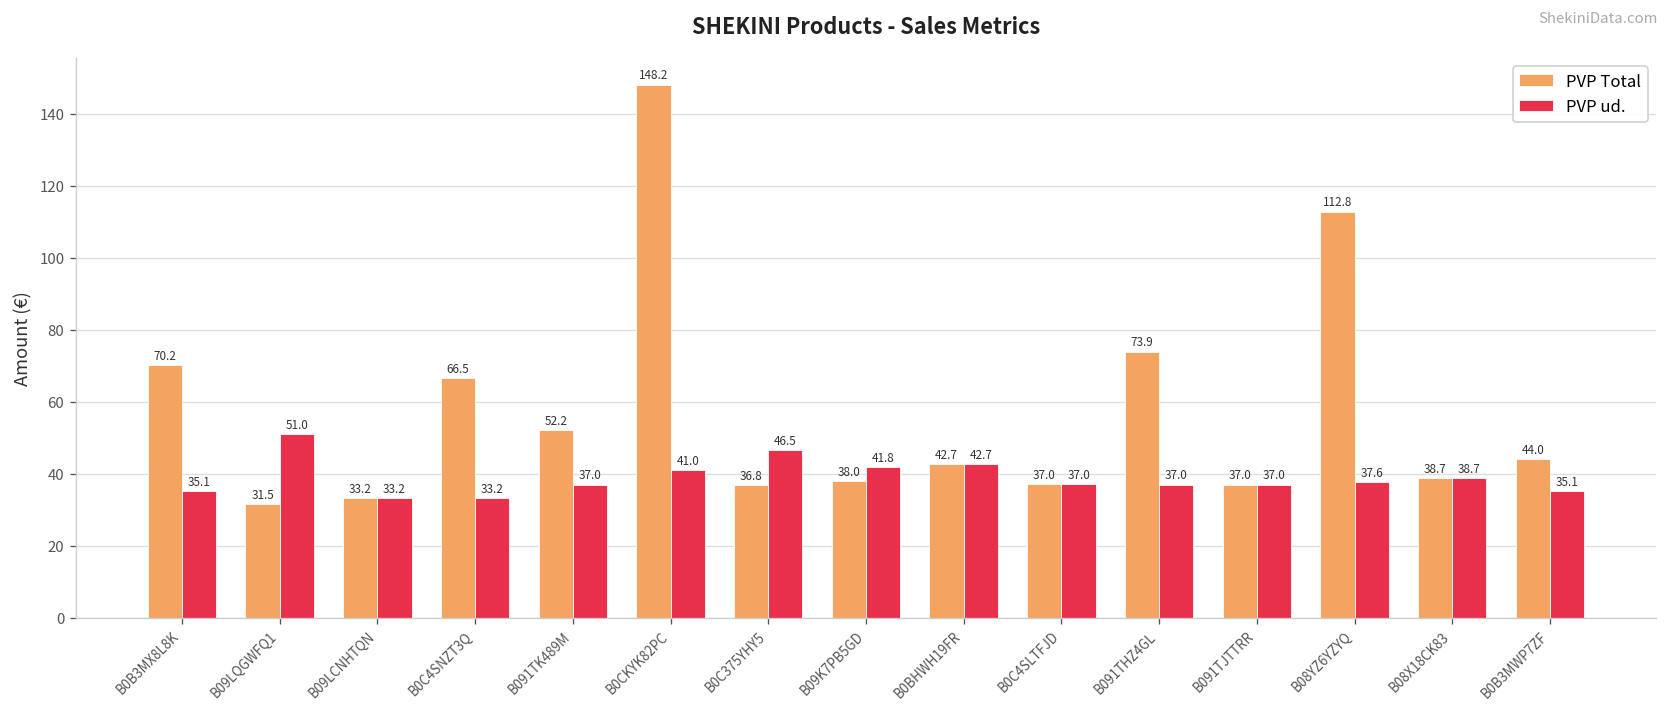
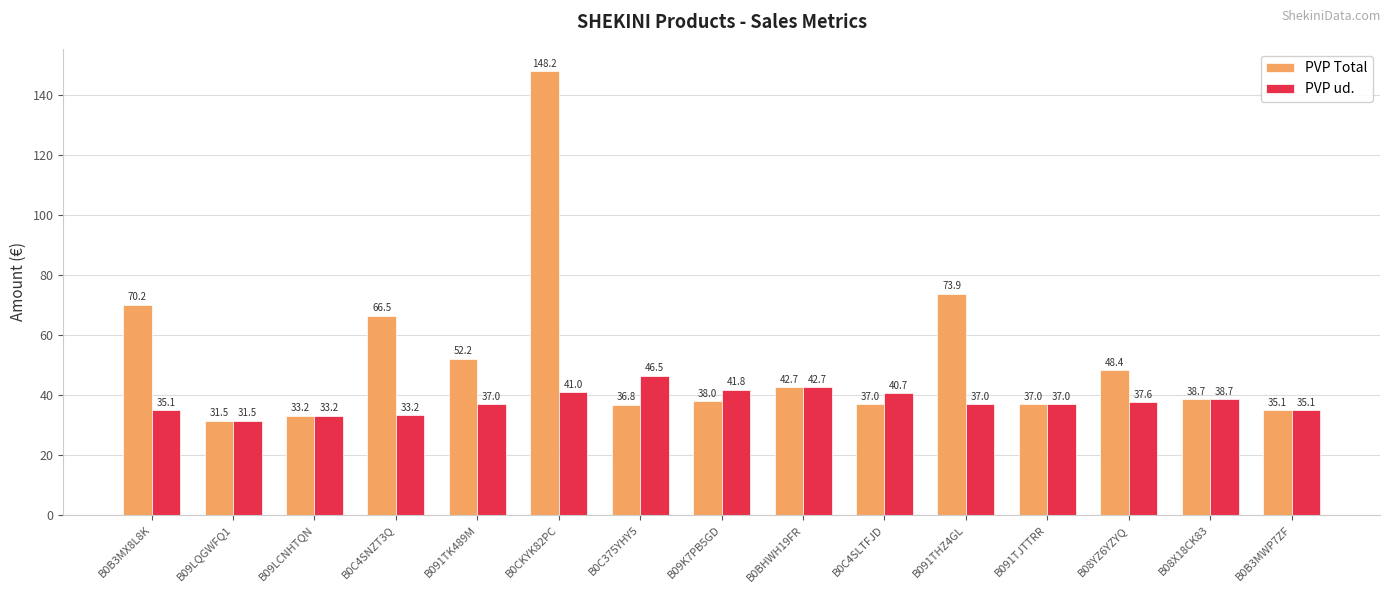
PVP ud., B09LQGWFQ1: 51.0 -> 31.5
PVP ud., B0C4SLTFJD: 37.0 -> 40.7
PVP Total, B08YZ6YZYQ: 112.8 -> 48.4
PVP Total, B0B3MWP7ZF: 44.0 -> 35.1
